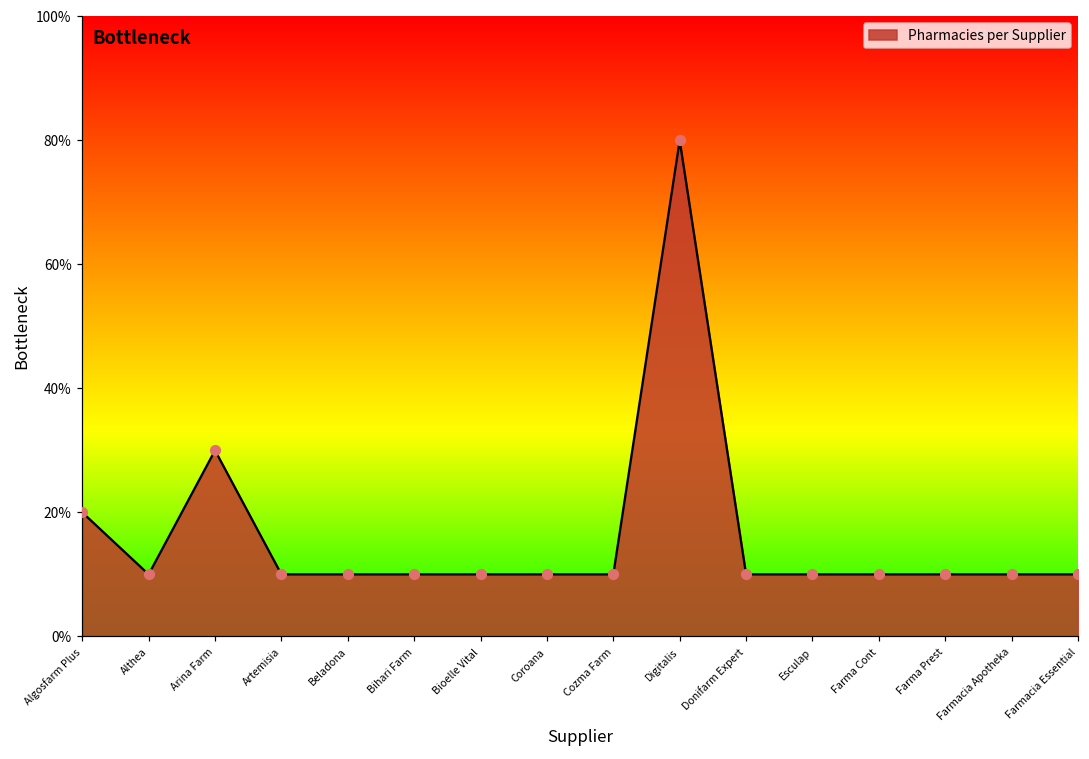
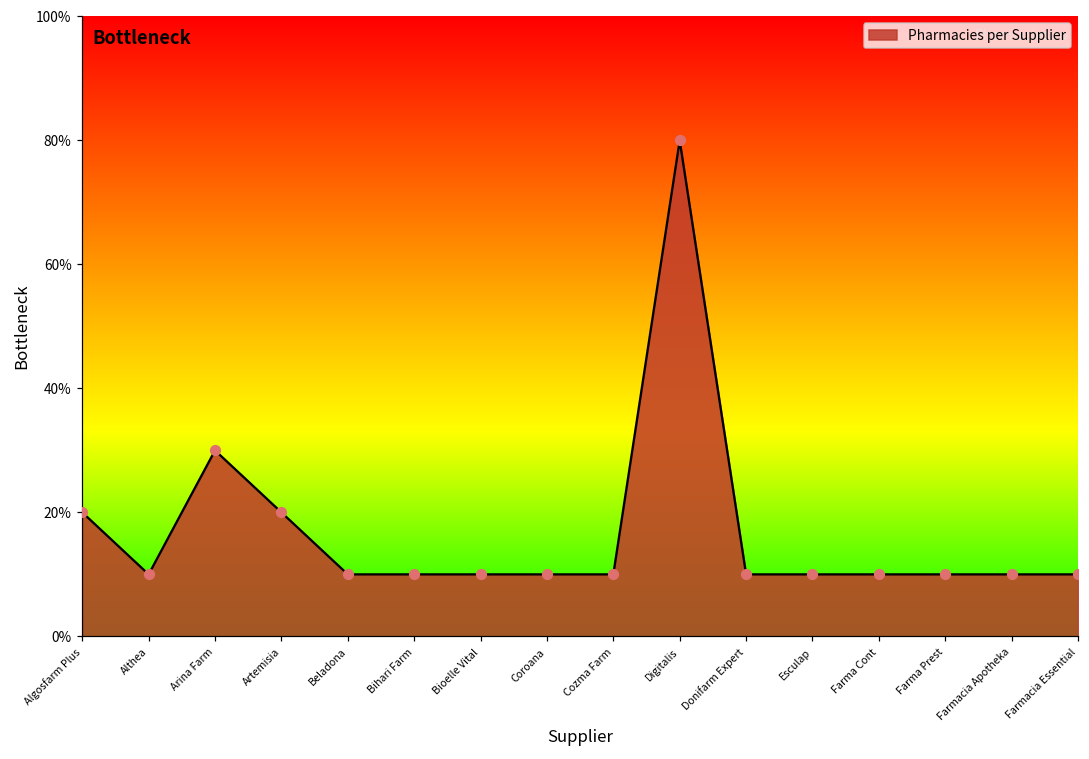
Artemisia: 10% -> 20%
